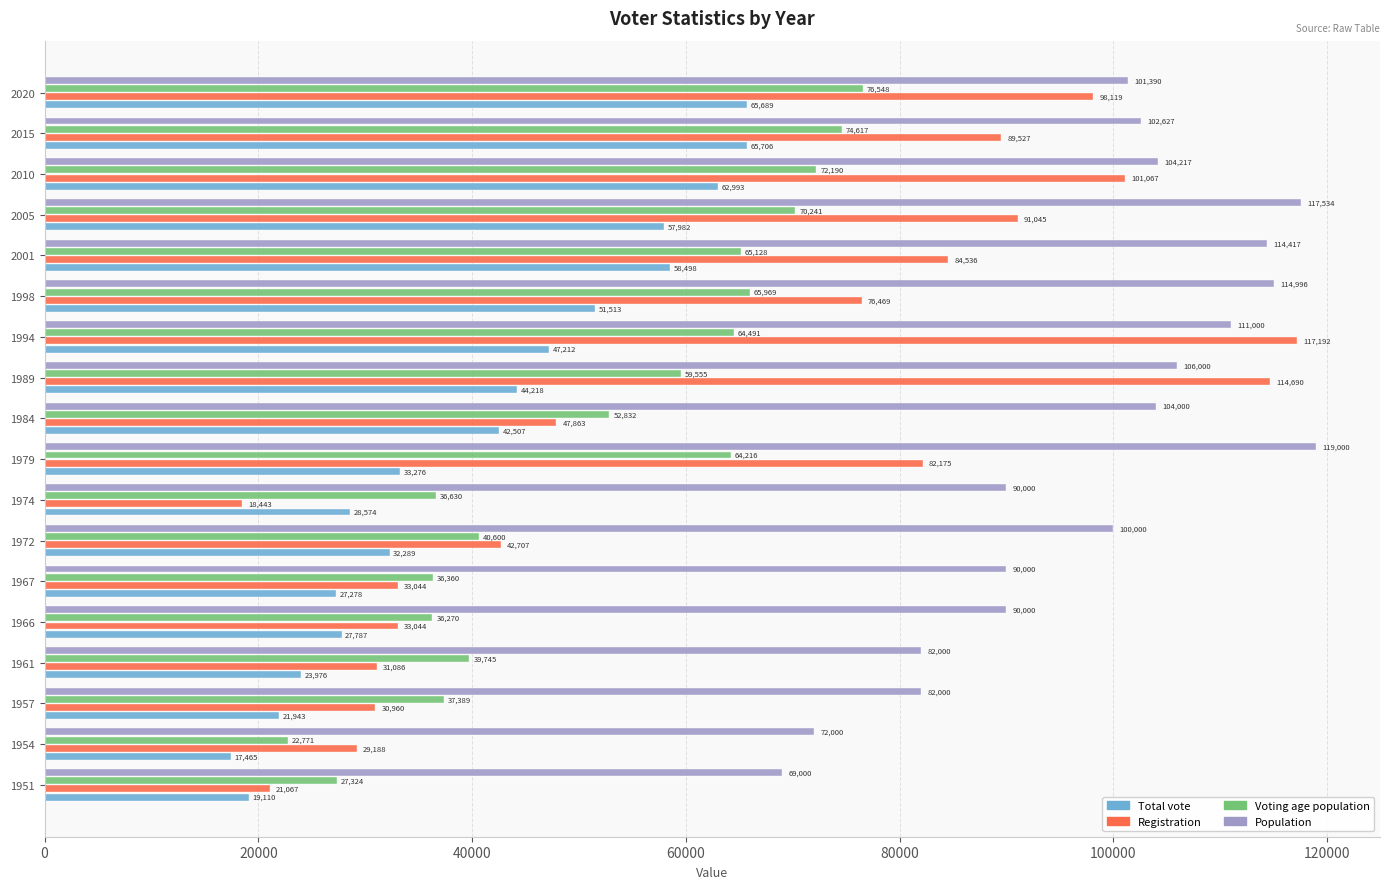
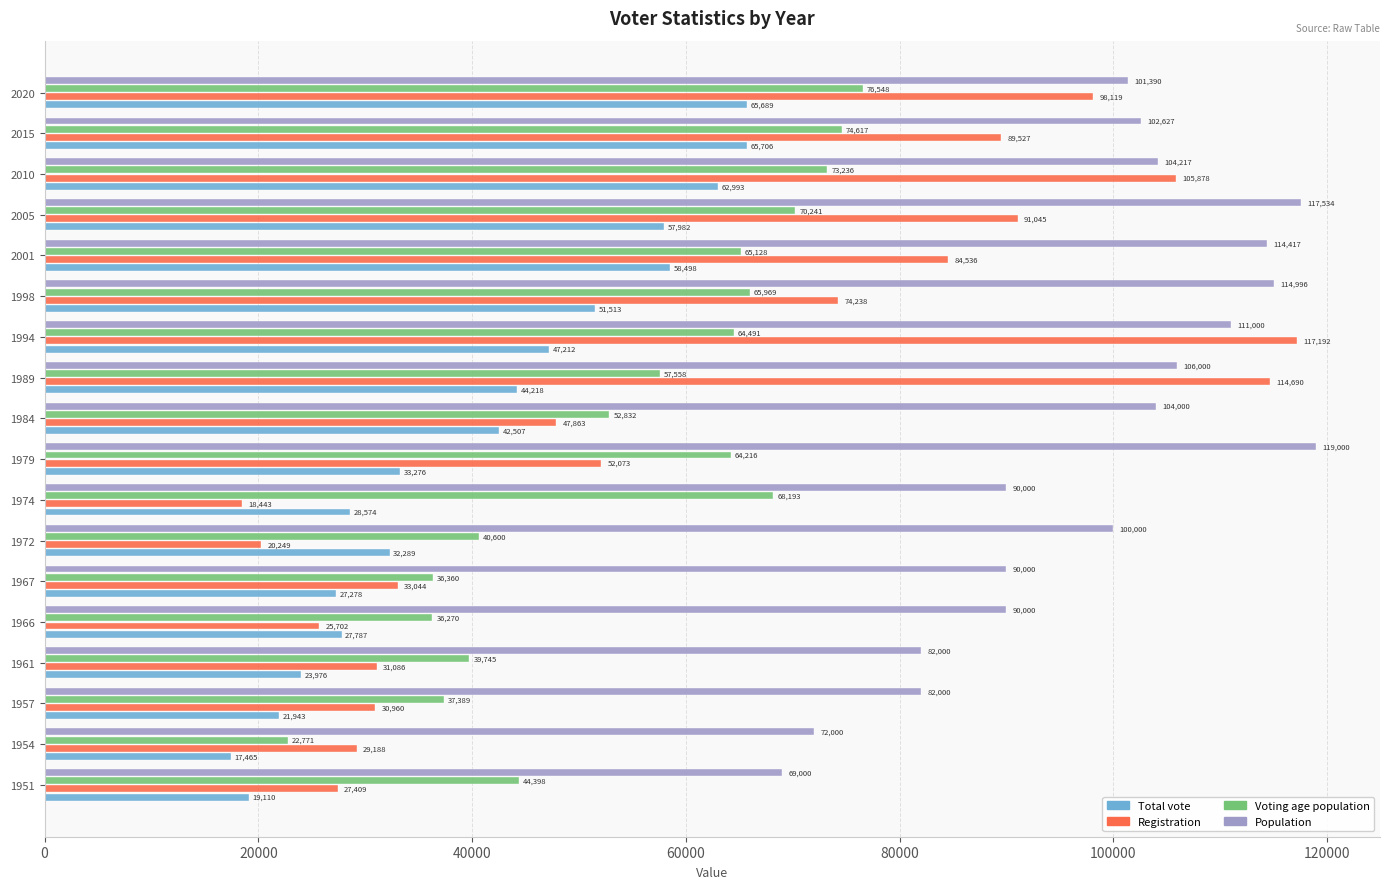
Voting age population, 2010: 72,190 -> 73,236
Registration, 2010: 101,067 -> 105,878
Registration, 1998: 76,469 -> 74,238
Voting age population, 1989: 59,555 -> 57,558
Registration, 1979: 82,175 -> 52,073
Voting age population, 1974: 36,630 -> 68,193
Registration, 1972: 42,707 -> 20,249
Registration, 1966: 33,044 -> 25,702
Voting age population, 1951: 27,324 -> 44,398
Registration, 1951: 21,067 -> 27,409
